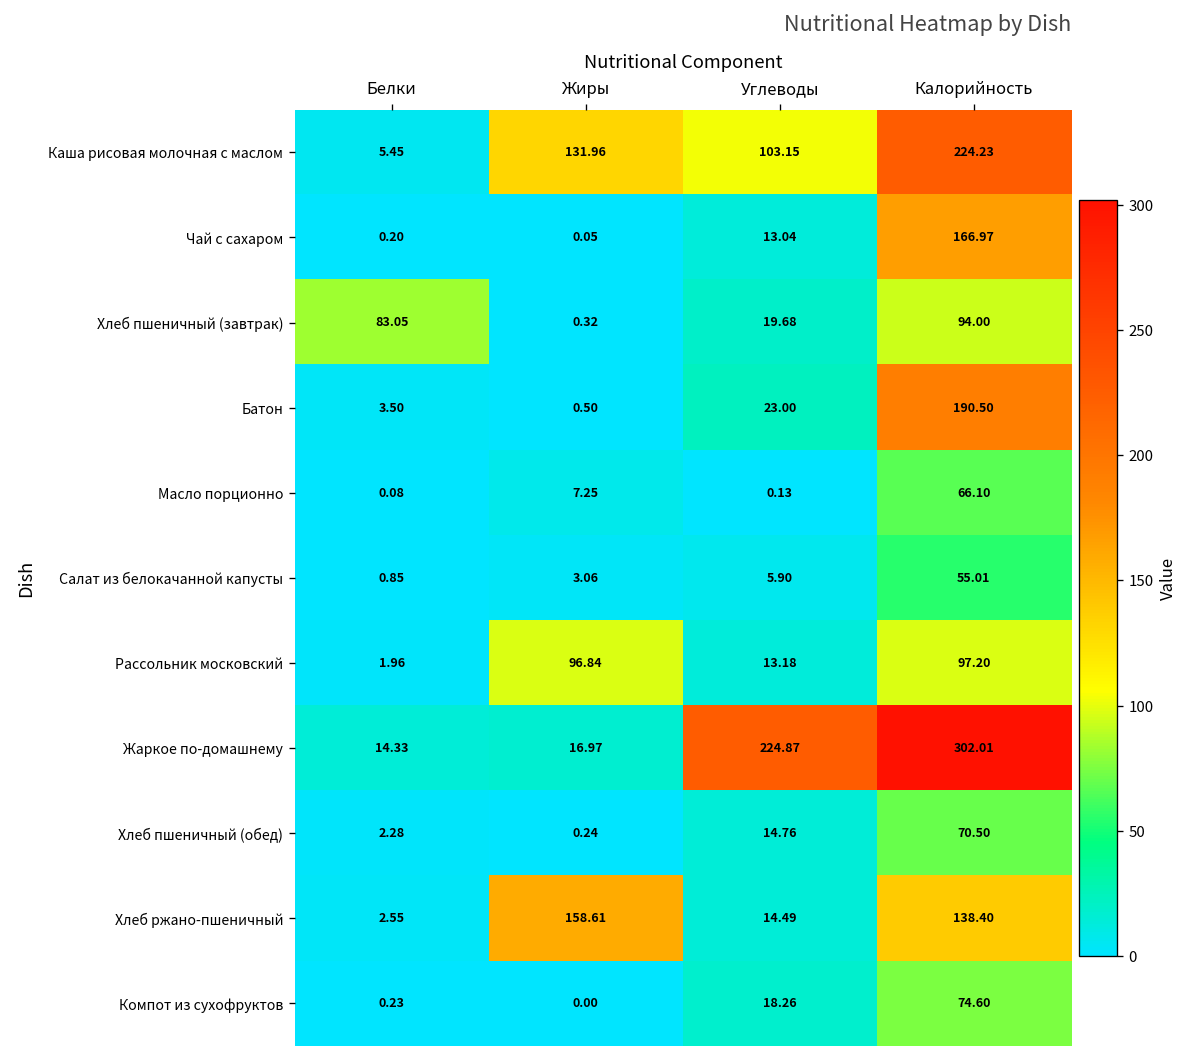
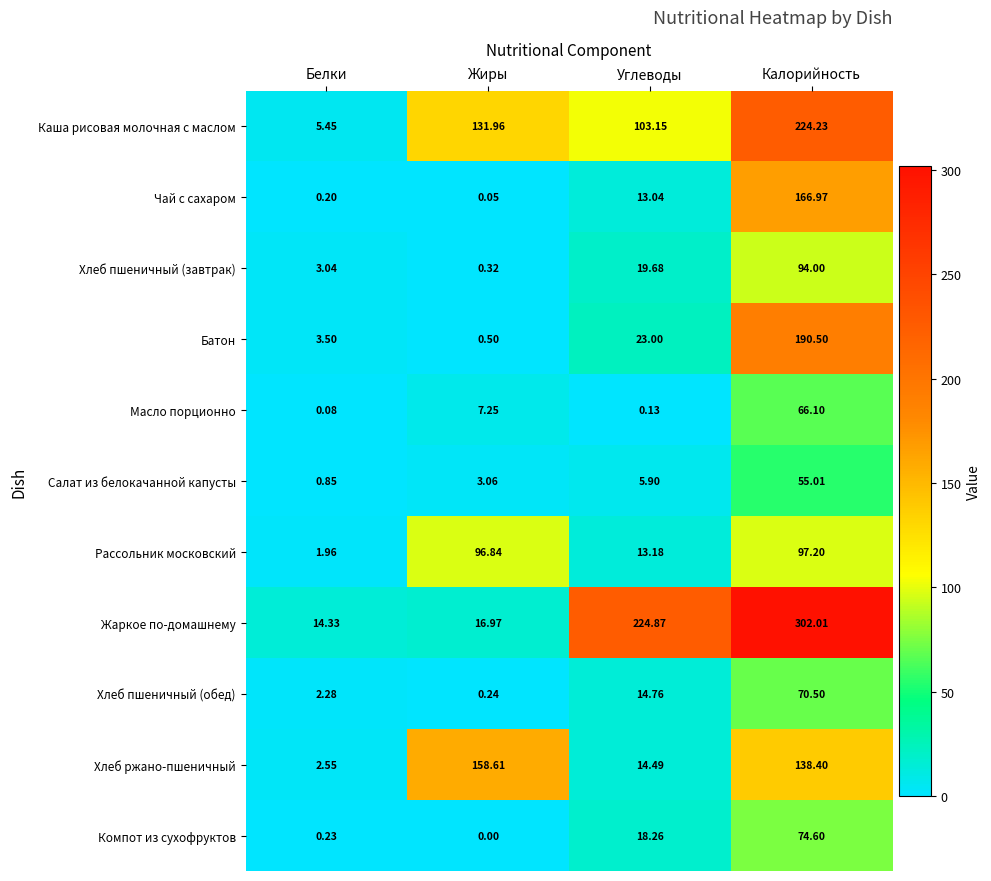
Хлеб пшеничный (завтрак), Белки: 83.05 -> 3.04
